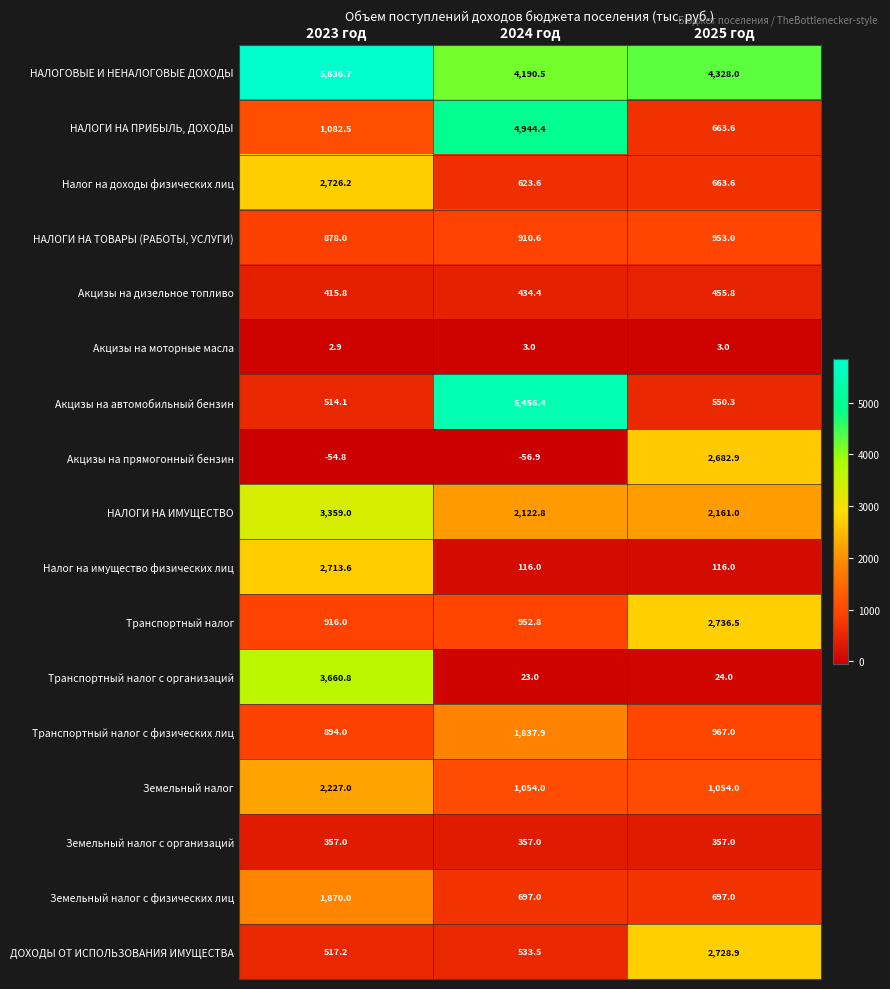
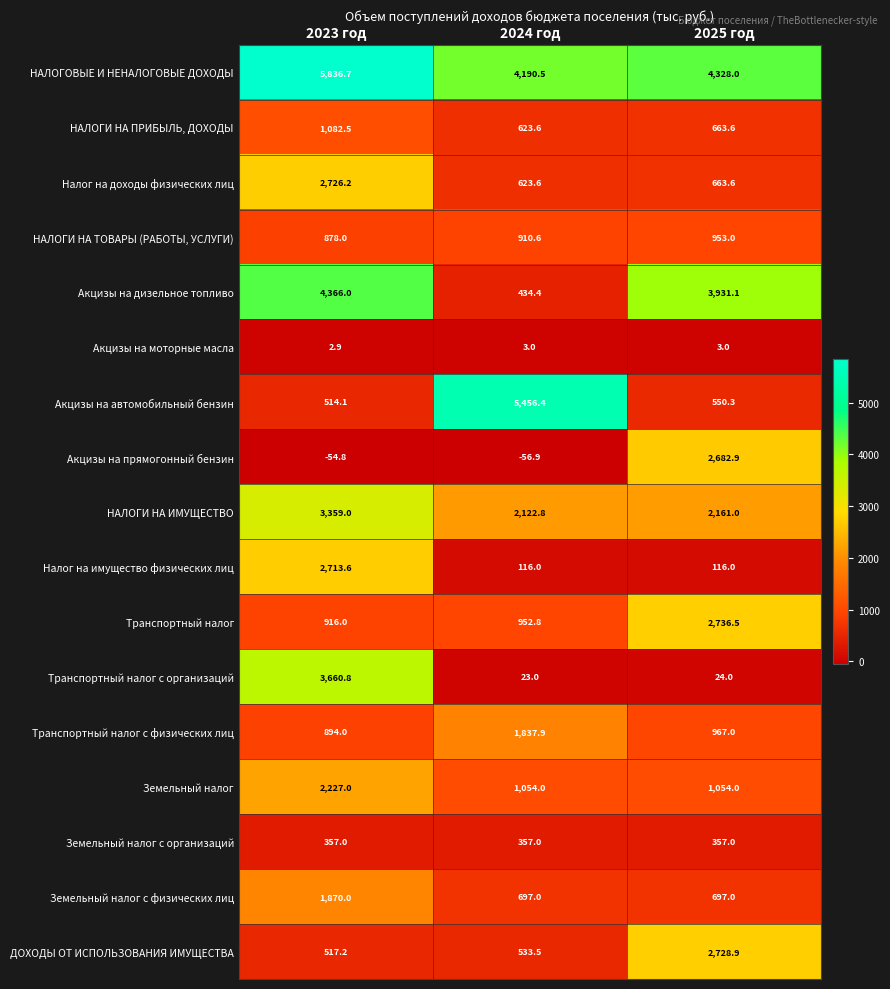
НАЛОГИ НА ПРИБЫЛЬ, ДОХОДЫ, 2024 год: 4,944.4 -> 623.6
Акцизы на дизельное топливо, 2023 год: 415.8 -> 4,366.0
Акцизы на дизельное топливо, 2025 год: 455.8 -> 3,931.1
